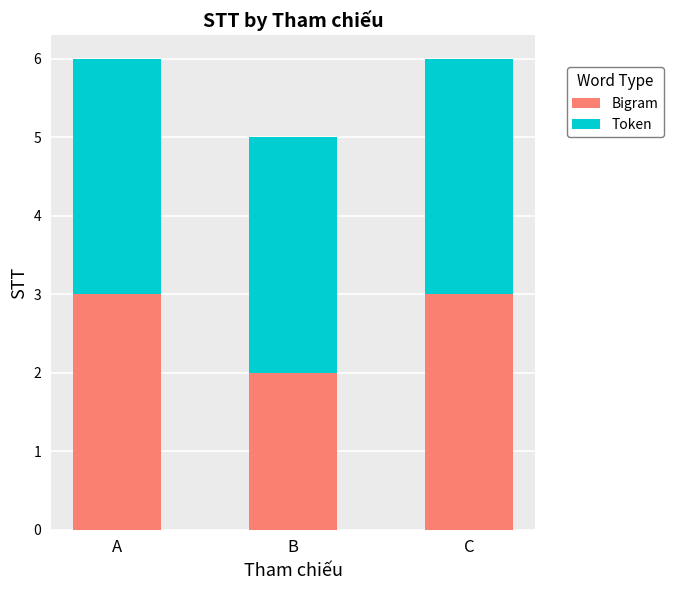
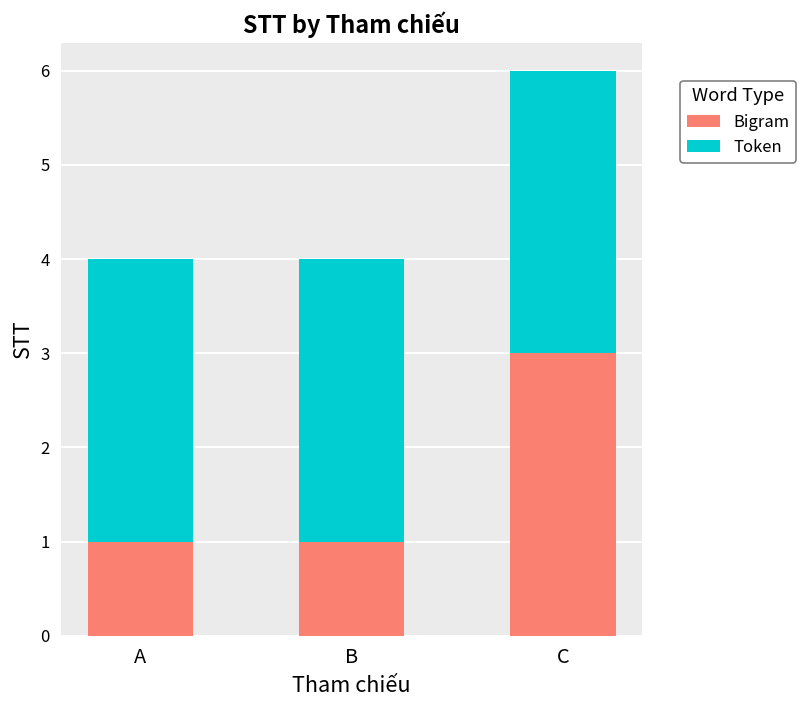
Bigram, A: 3 -> 1
Bigram, B: 2 -> 1
